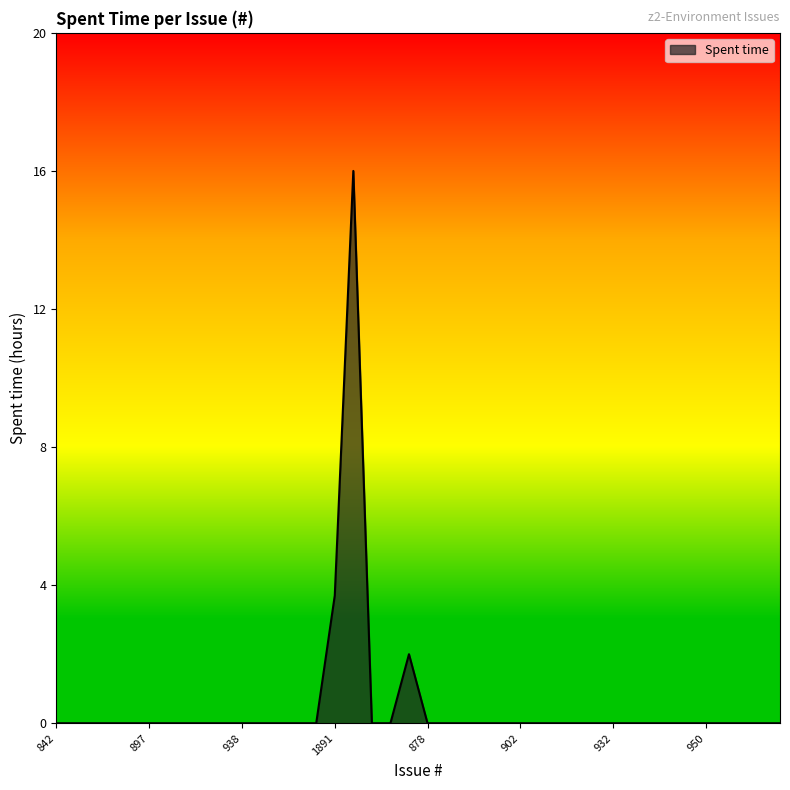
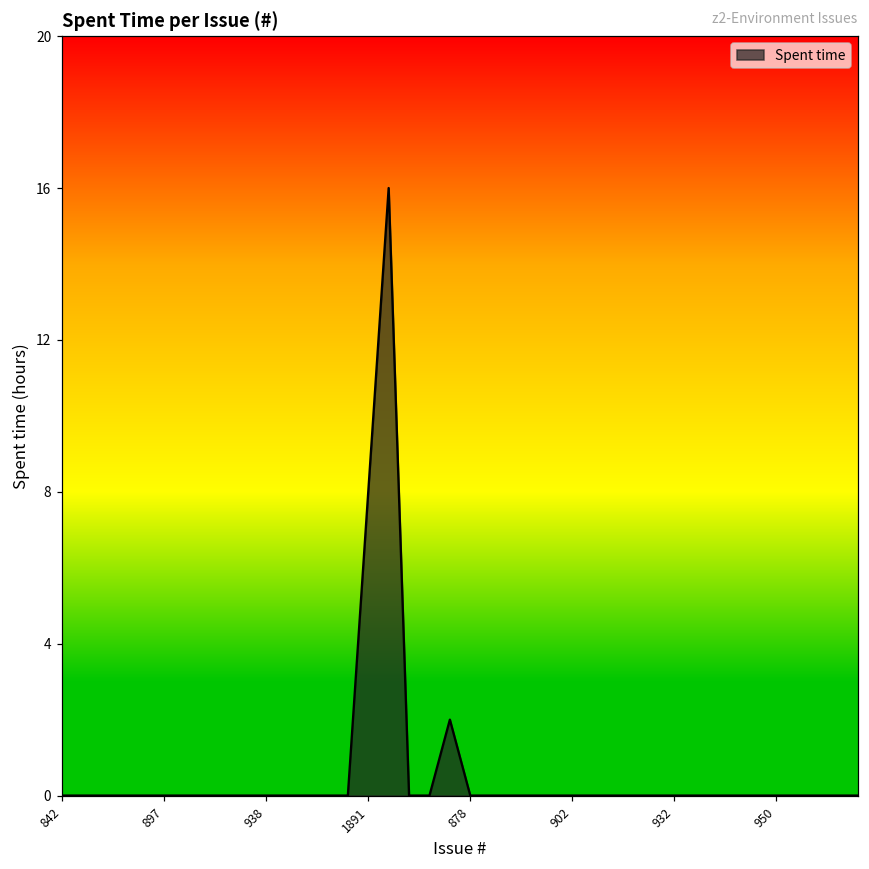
1891: 3.7 -> 8.0
